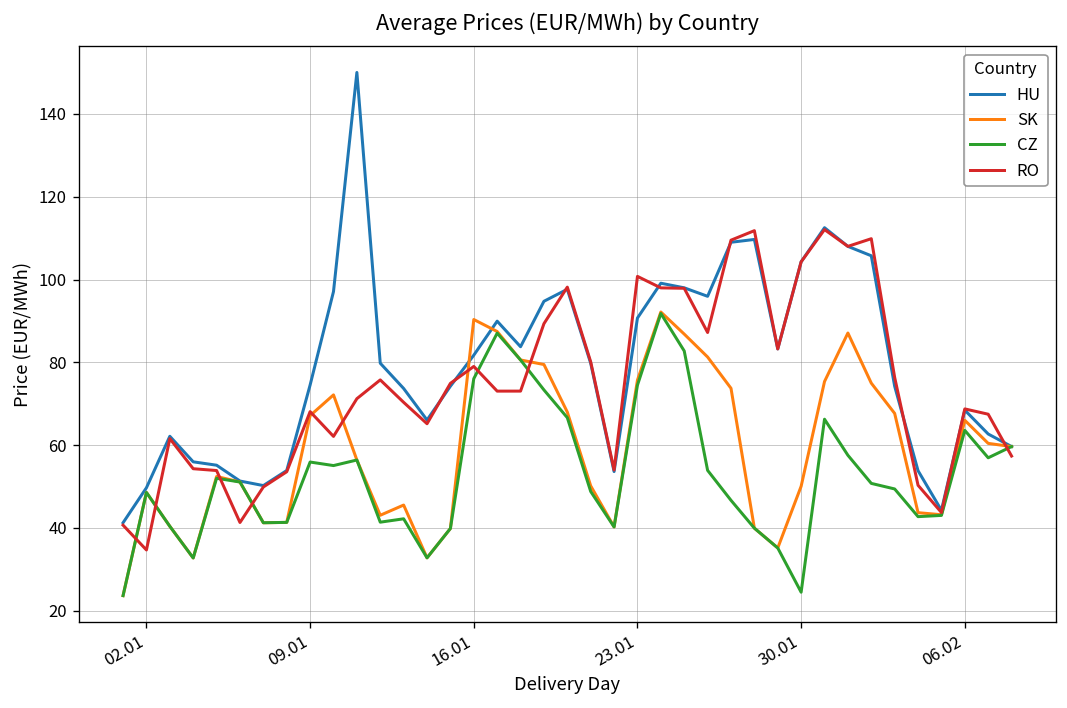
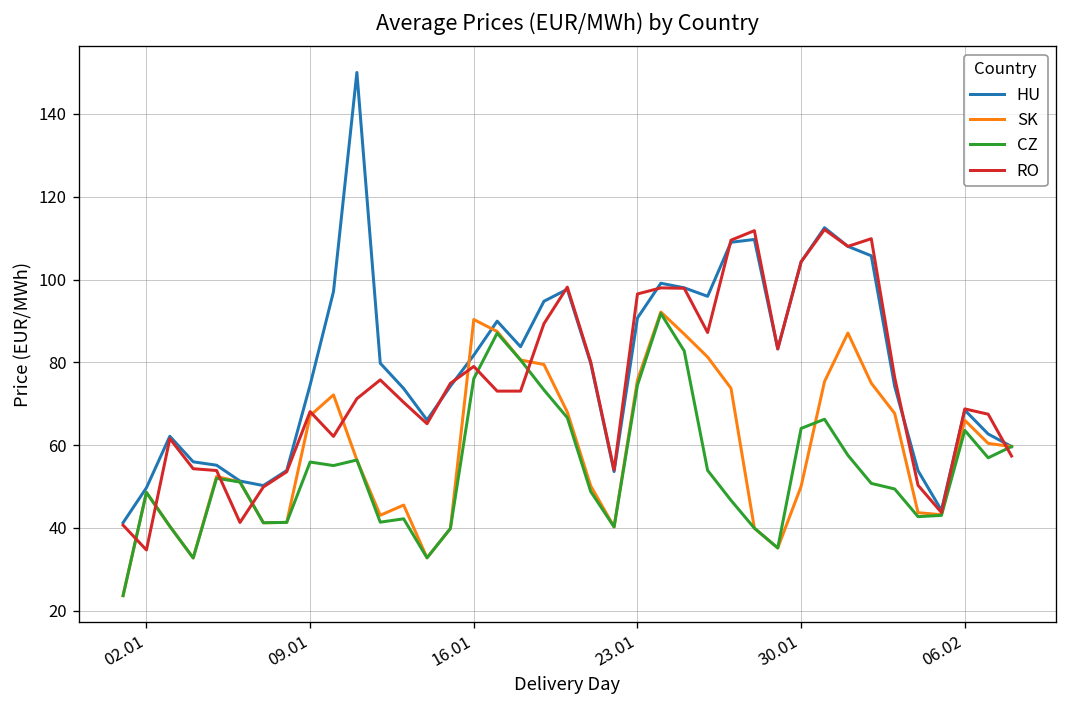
RO, 23.01: 101 -> 97
CZ, 30.01: 24 -> 64
